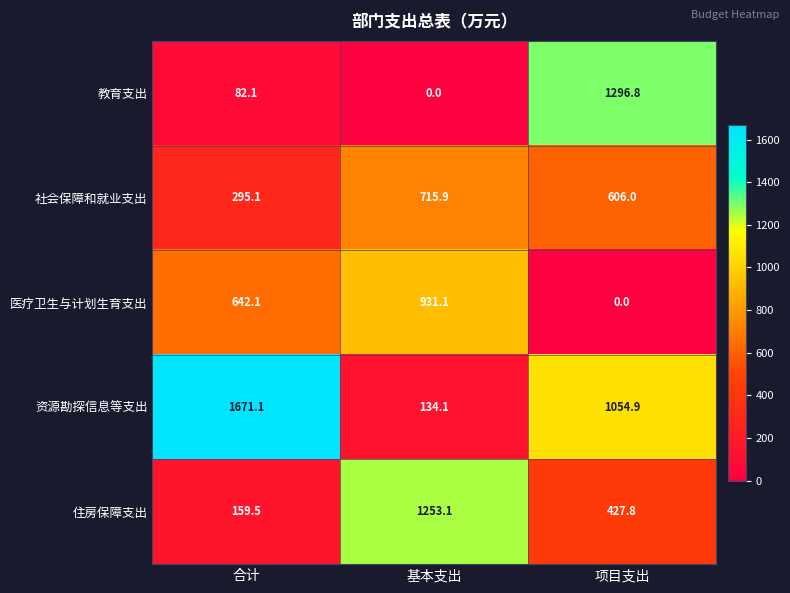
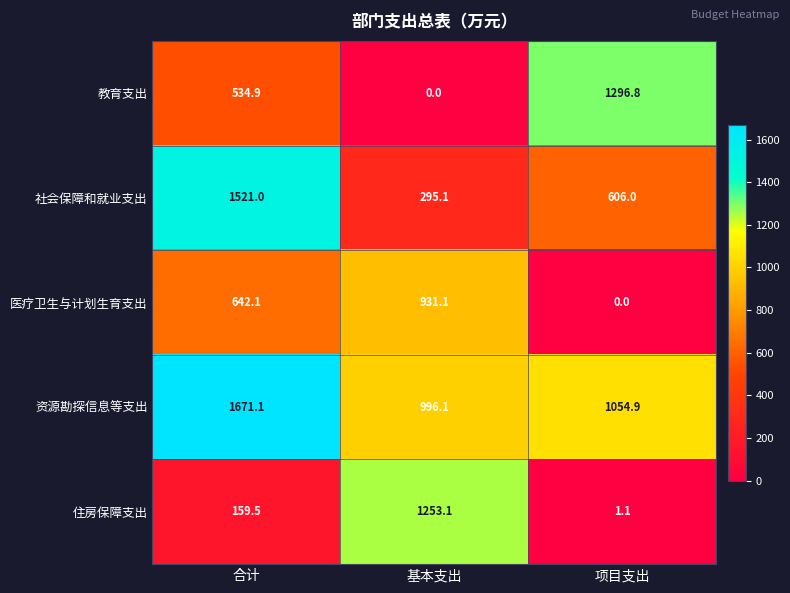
教育支出, 合计: 82.1 -> 534.9
社会保障和就业支出, 合计: 295.1 -> 1521.0
社会保障和就业支出, 基本支出: 715.9 -> 295.1
资源勘探信息等支出, 基本支出: 134.1 -> 996.1
住房保障支出, 项目支出: 427.8 -> 1.1
